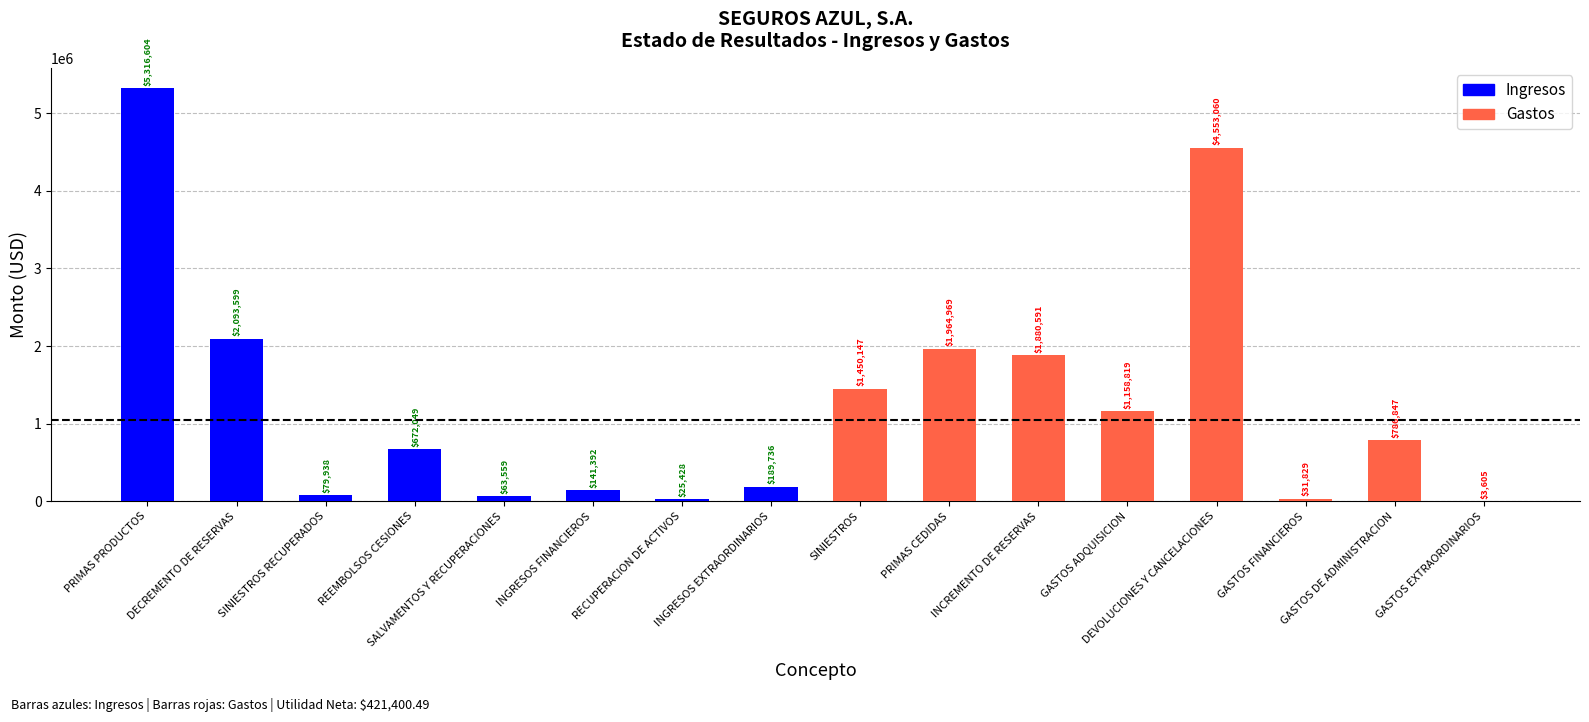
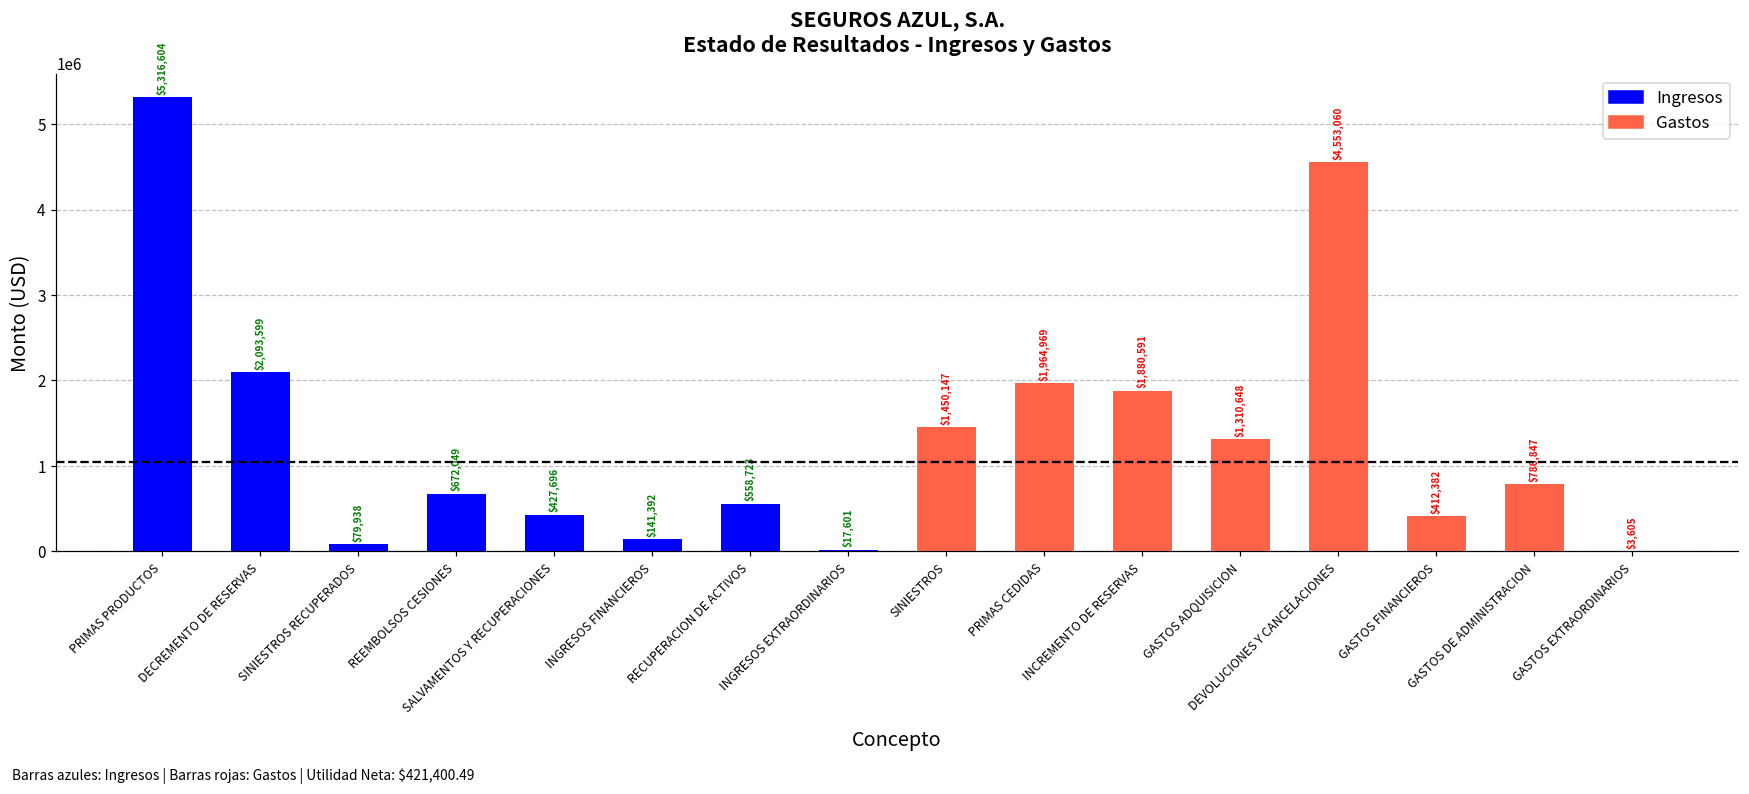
SALVAMENTOS Y RECUPERACIONES: $63,559 -> $427,696
RECUPERACION DE ACTIVOS: $25,428 -> $558,723
INGRESOS EXTRAORDINARIOS: $189,736 -> $17,601
GASTOS ADQUISICION: $1,158,819 -> $1,310,648
GASTOS FINANCIEROS: $31,829 -> $412,382
